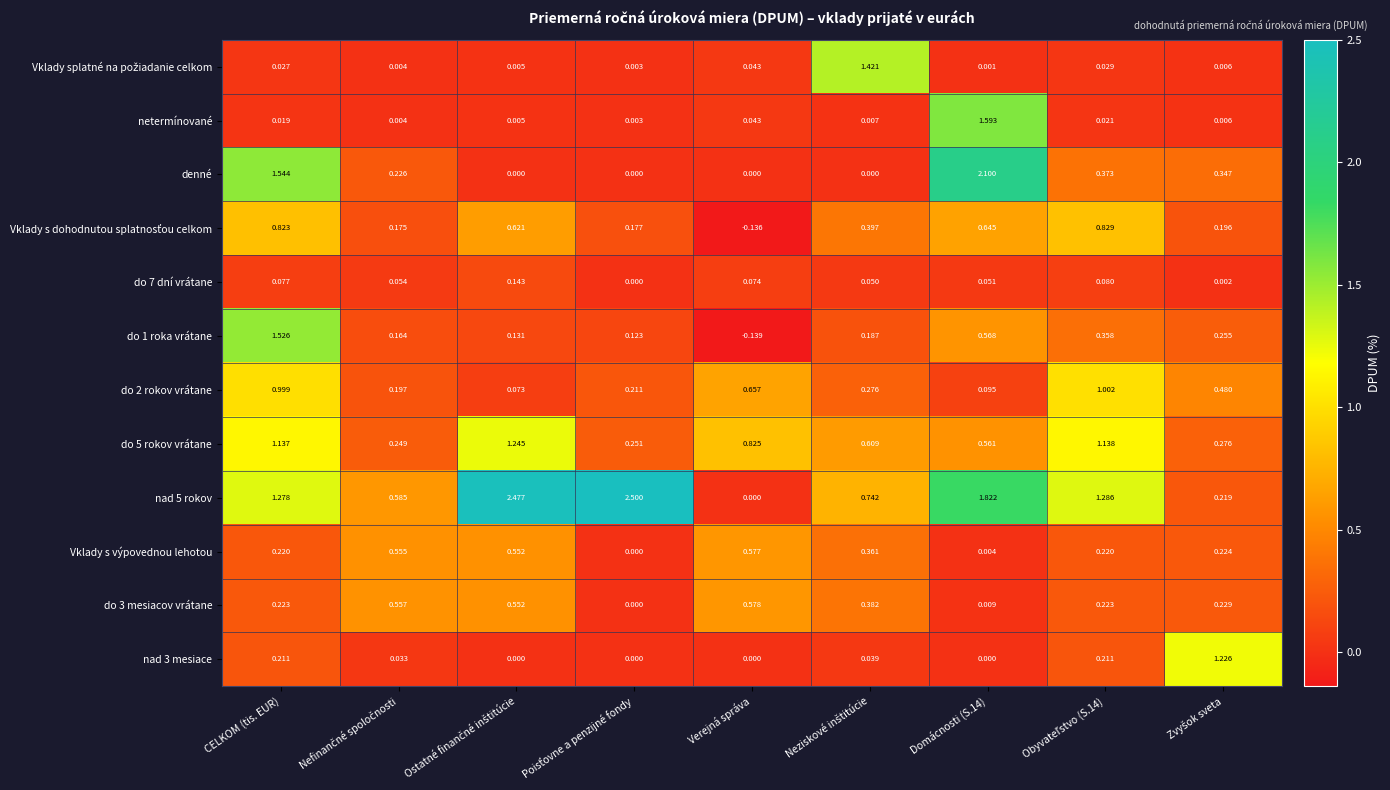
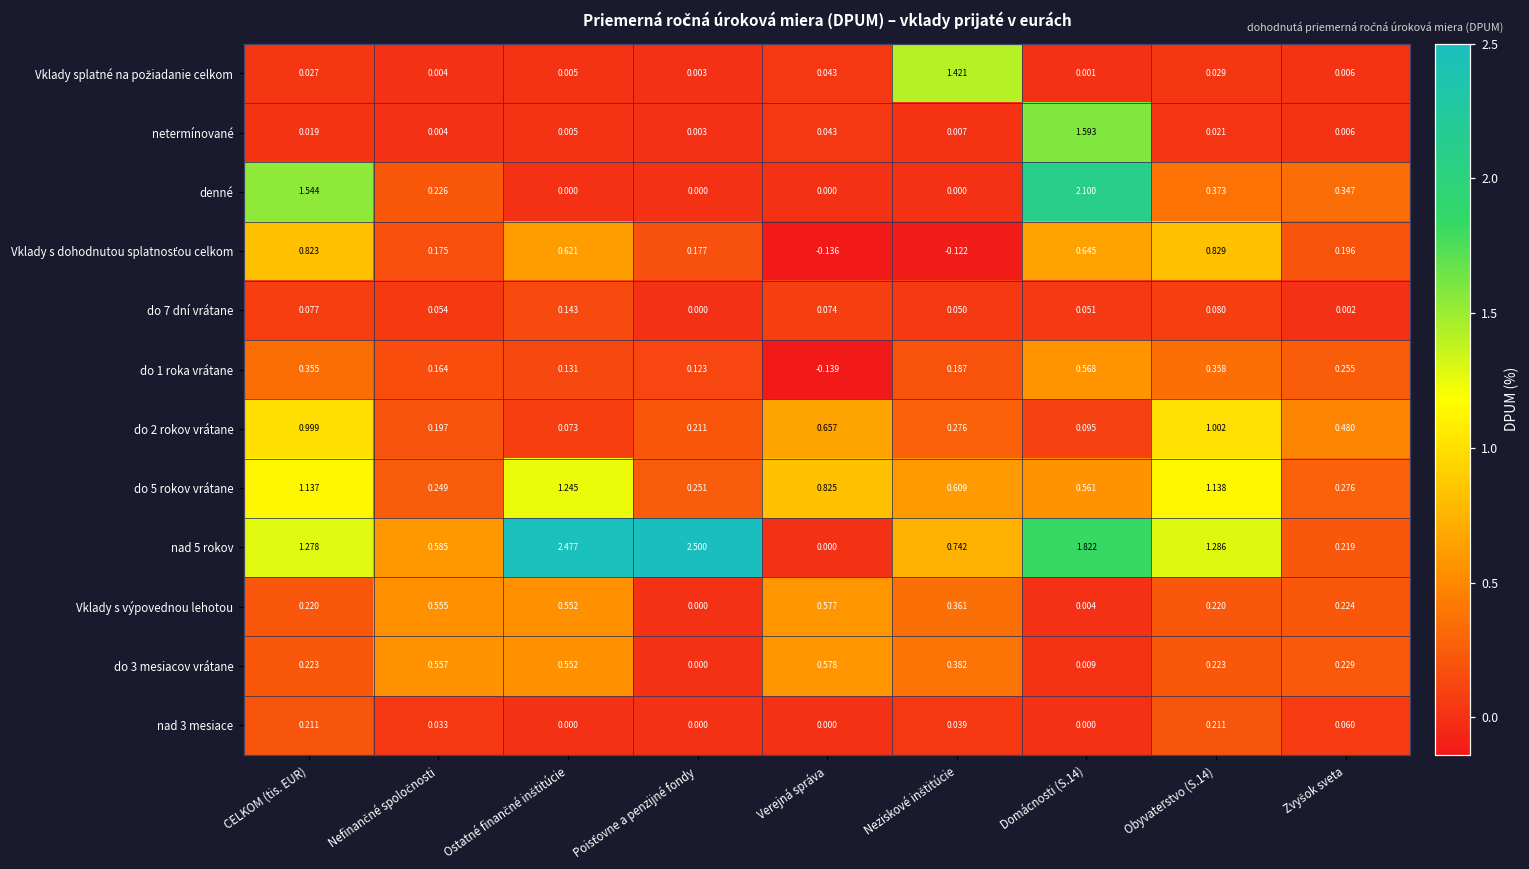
Vklady s dohodnutou splatnosťou celkom, Neziskové inštitúcie: 0.397 -> -0.122
do 1 roka vrátane, CELKOM (tis. EUR): 1.526 -> 0.355
nad 3 mesiace, Zvyšok sveta: 1.226 -> 0.060
